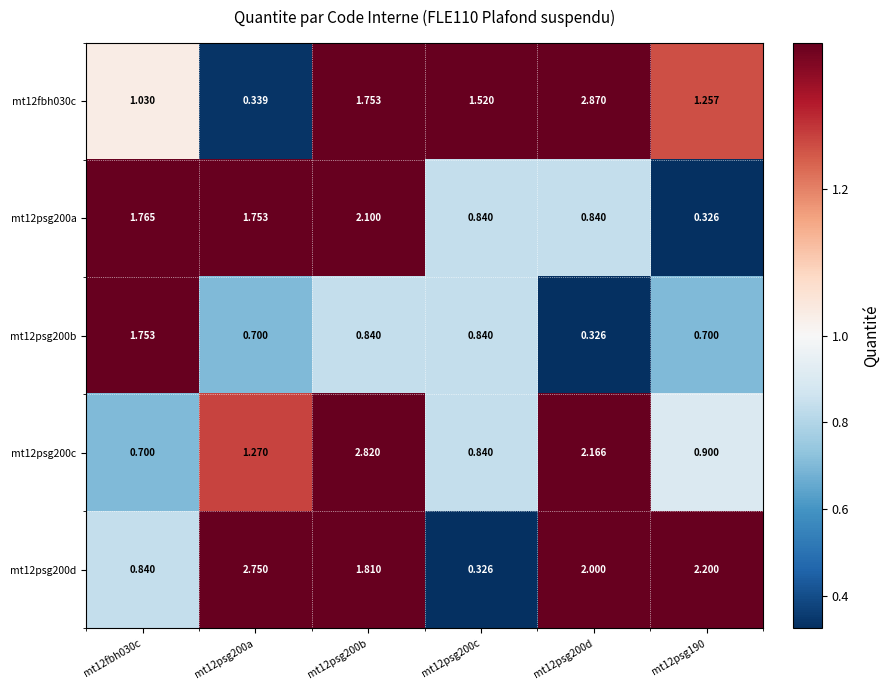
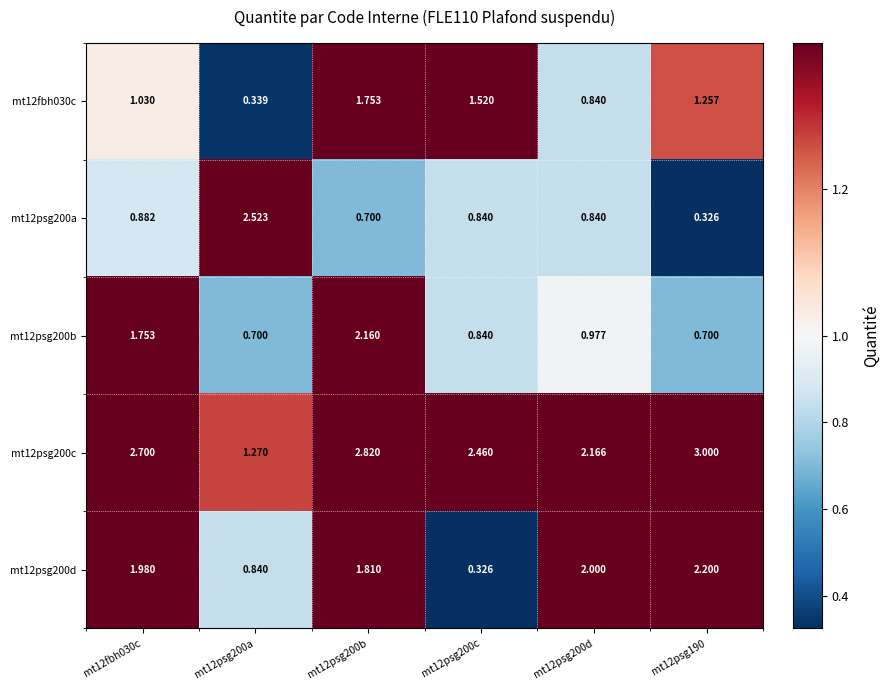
mt12fbh030c, mt12psg200d: 2.870 -> 0.840
mt12psg200a, mt12fbh030c: 1.765 -> 0.882
mt12psg200a, mt12psg200a: 1.753 -> 2.523
mt12psg200a, mt12psg200b: 2.100 -> 0.700
mt12psg200b, mt12psg200b: 0.840 -> 2.160
mt12psg200b, mt12psg200d: 0.326 -> 0.977
mt12psg200c, mt12fbh030c: 0.700 -> 2.700
mt12psg200c, mt12psg200c: 0.840 -> 2.460
mt12psg200c, mt12psg190: 0.900 -> 3.000
mt12psg200d, mt12fbh030c: 0.840 -> 1.980
mt12psg200d, mt12psg200a: 2.750 -> 0.840
